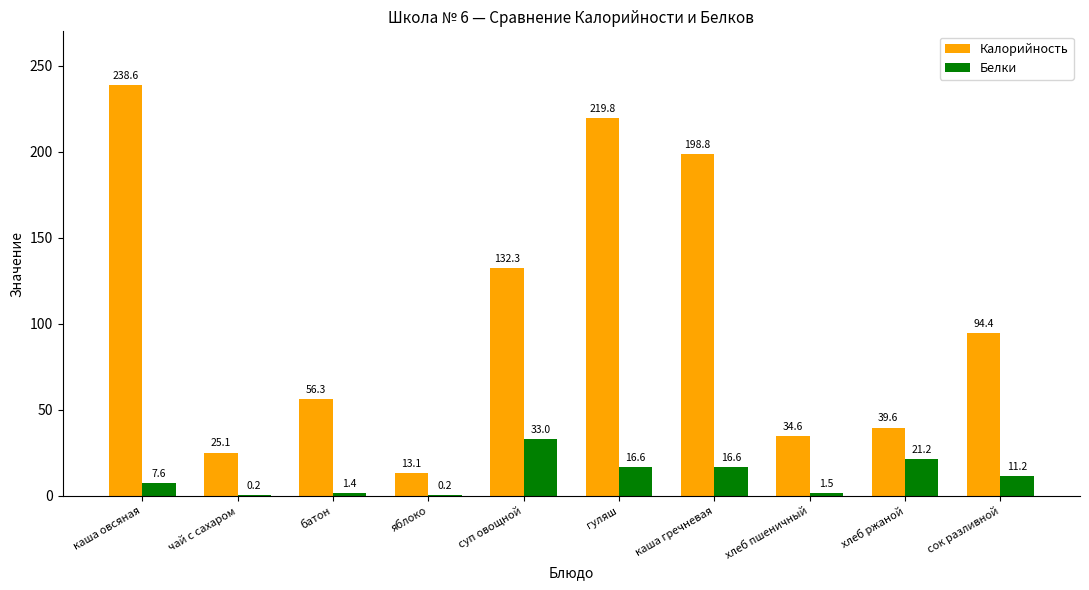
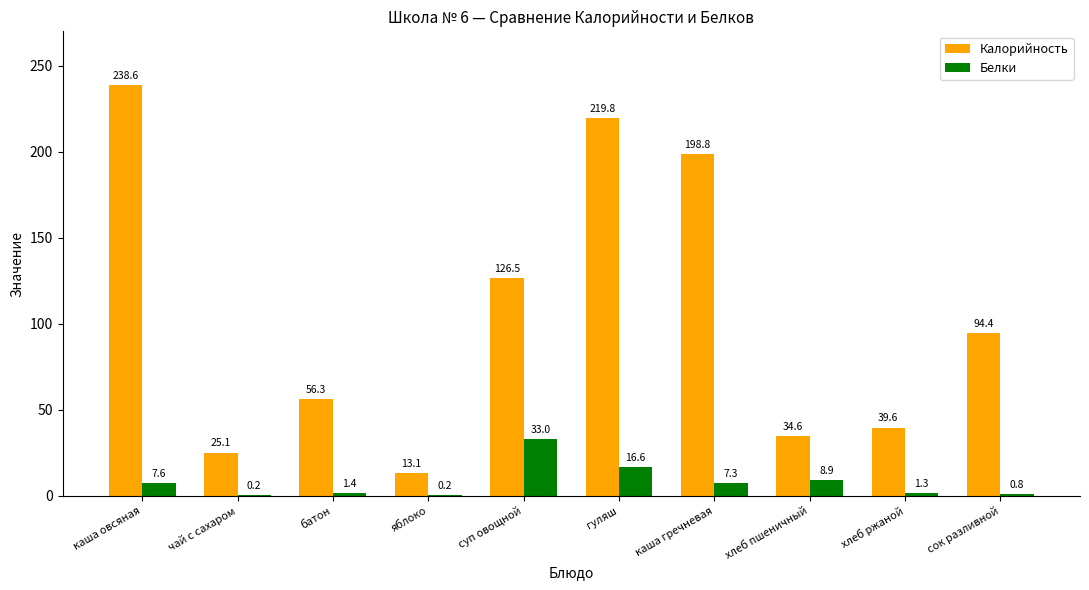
Калорийность, суп овощной: 132.3 -> 126.5
Белки, каша гречневая: 16.6 -> 7.3
Белки, хлеб пшеничный: 1.5 -> 8.9
Белки, хлеб ржаной: 21.2 -> 1.3
Белки, сок разливной: 11.2 -> 0.8
